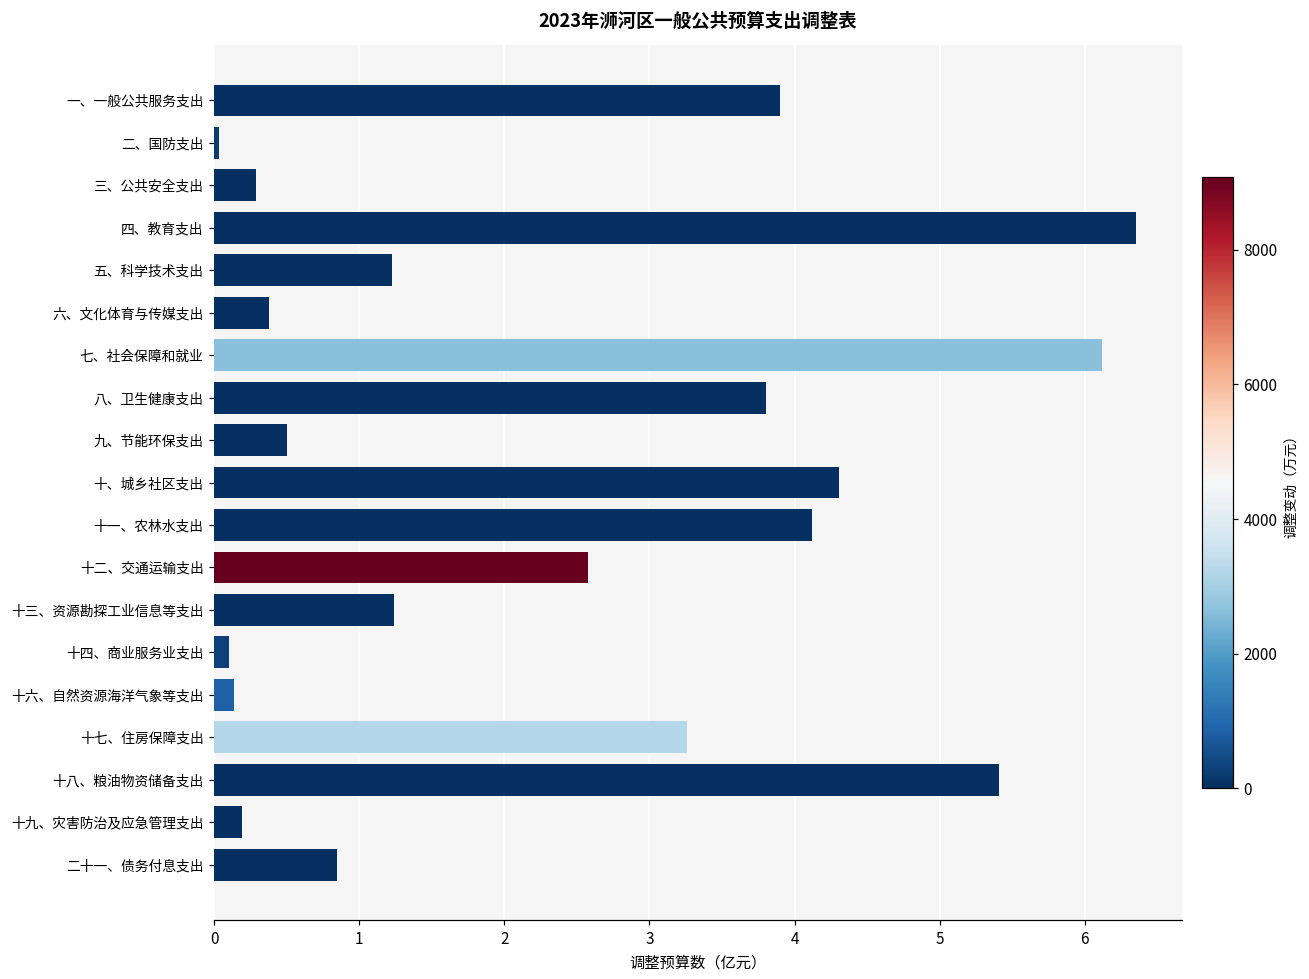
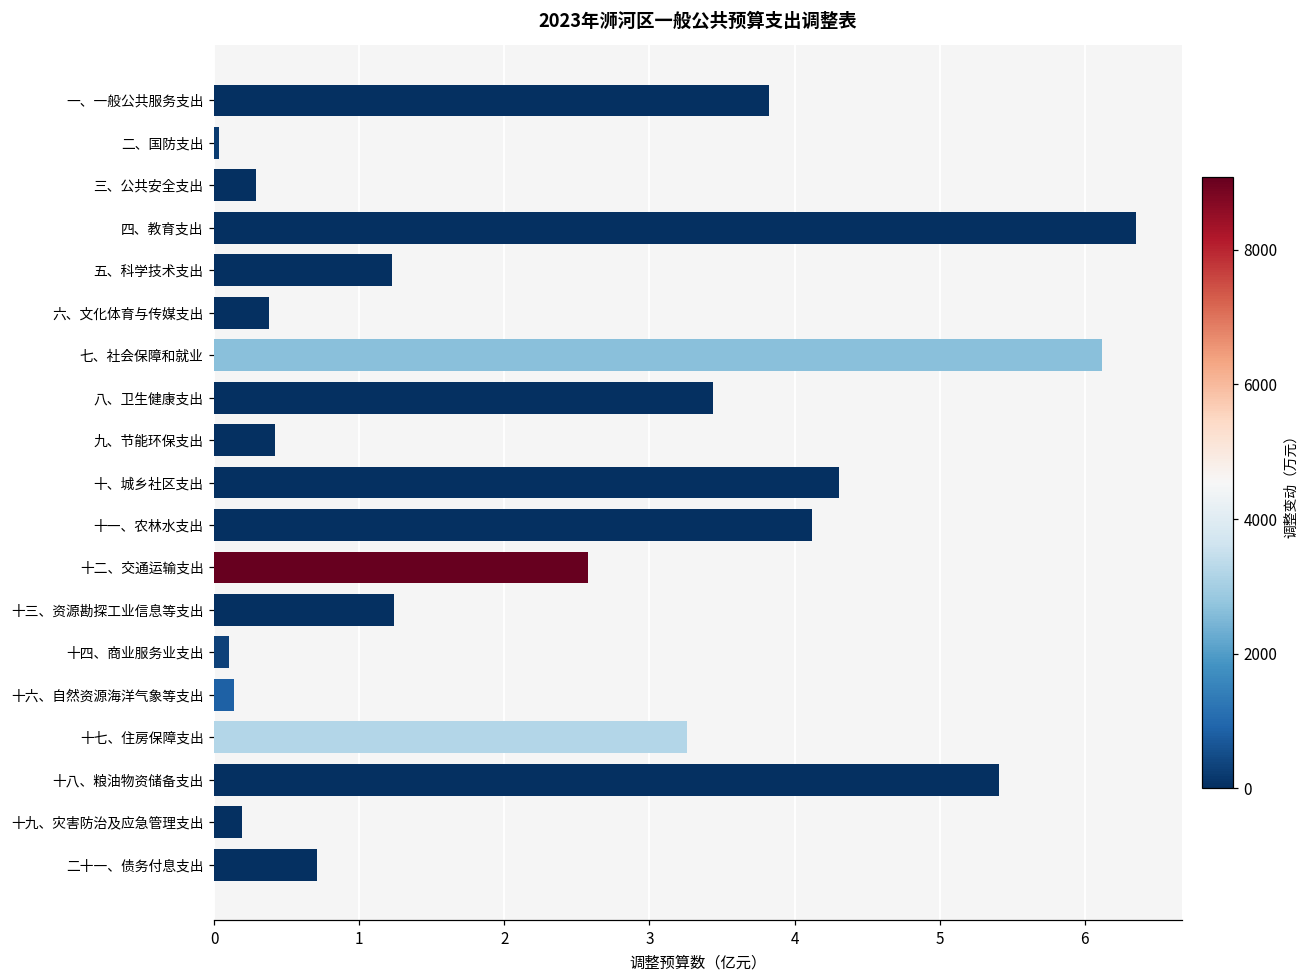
一、一般公共服务支出: 3.90 -> 3.82
八、卫生健康支出: 3.80 -> 3.43
九、节能环保支出: 0.50 -> 0.42
二十一、债务付息支出: 0.85 -> 0.71
